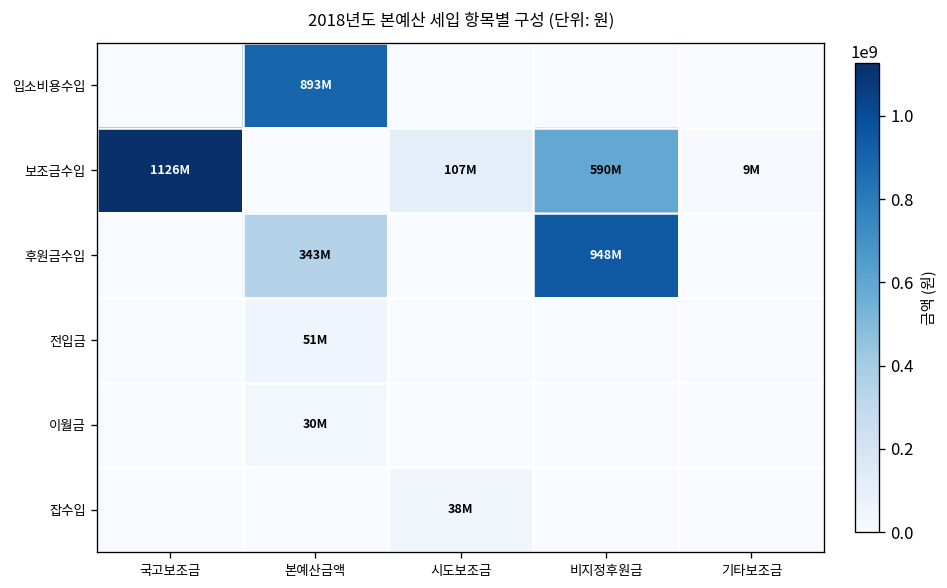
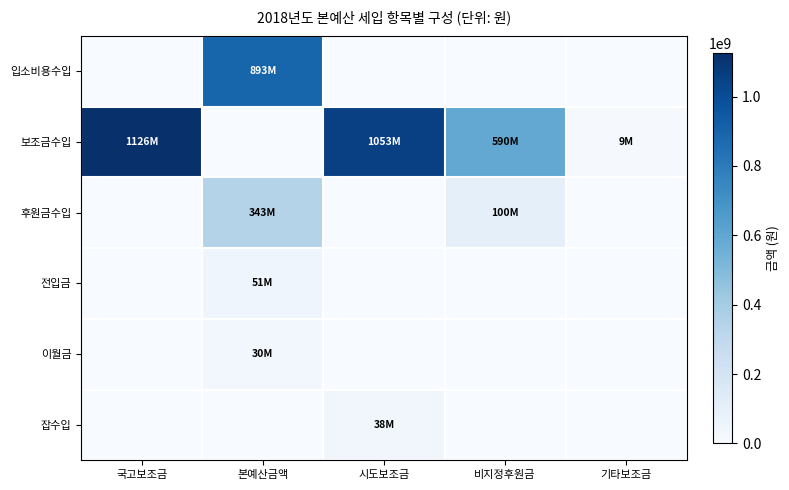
보조금수입, 시도보조금: 107M -> 1053M
후원금수입, 비지정후원금: 948M -> 100M
